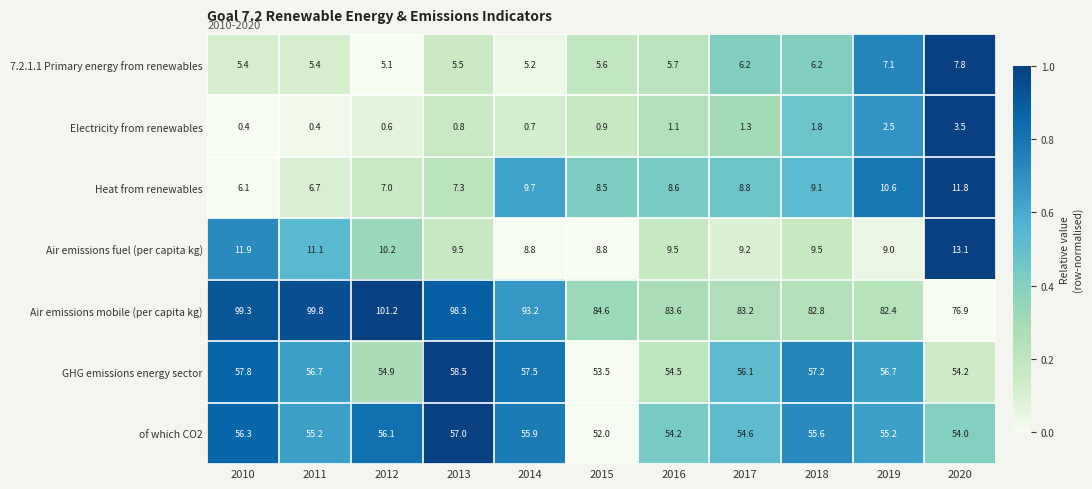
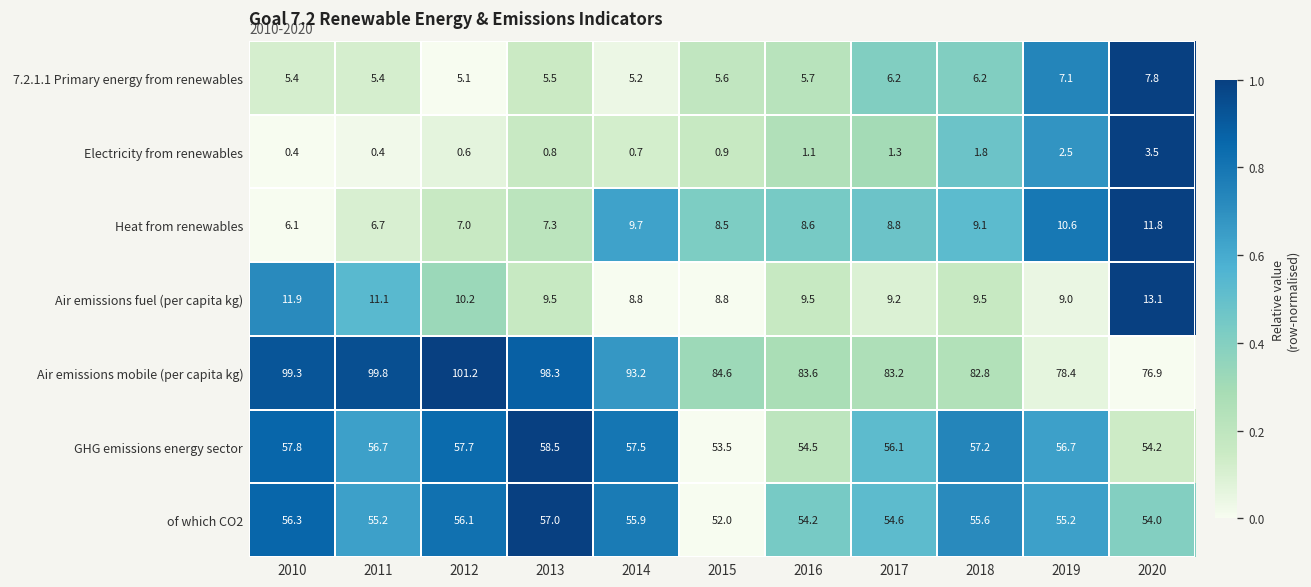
Air emissions mobile (per capita kg), 2019: 82.4 -> 78.4
GHG emissions energy sector, 2012: 54.9 -> 57.7
